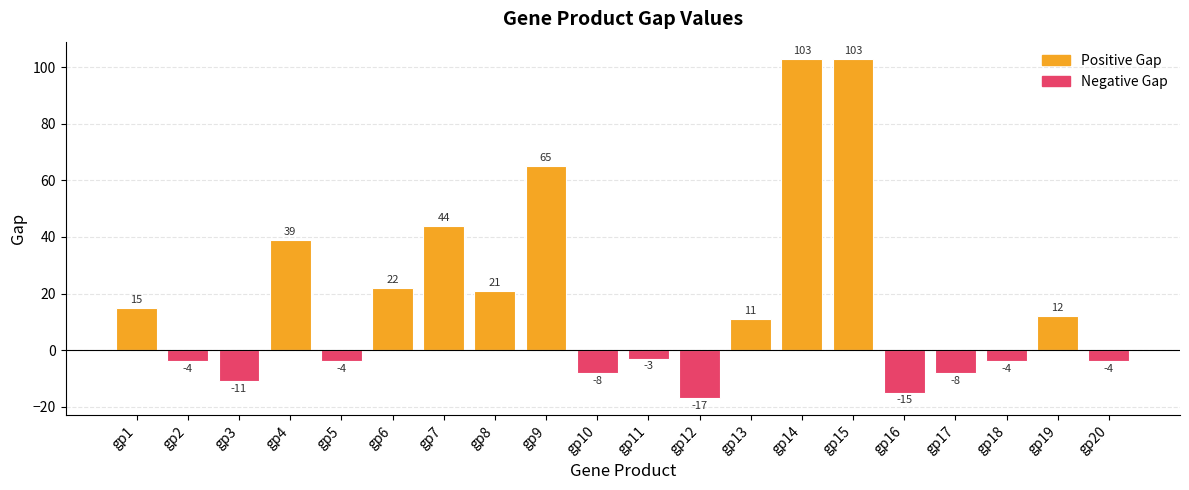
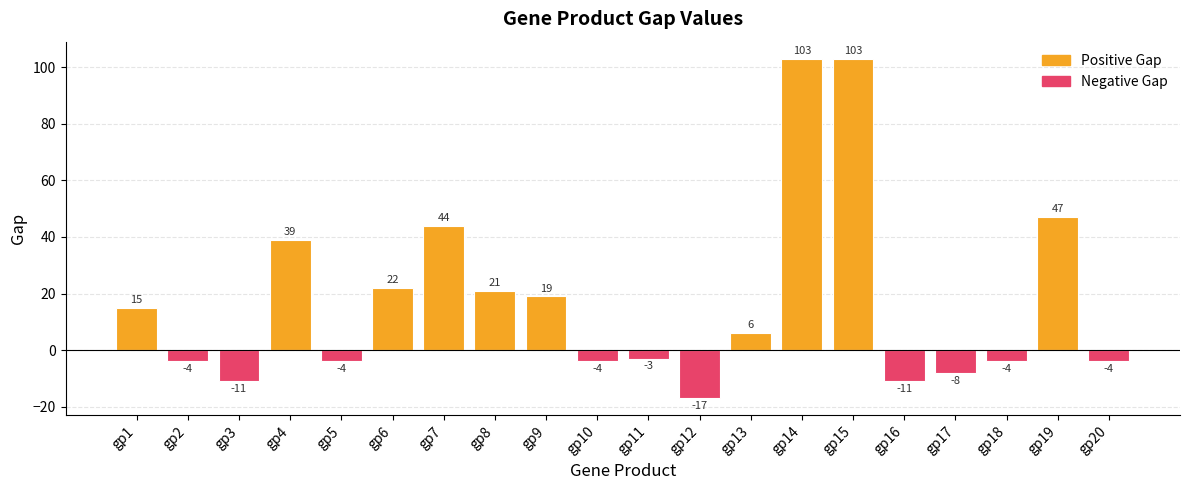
gp9: 65 -> 19
gp10: -8 -> -4
gp13: 11 -> 6
gp16: -15 -> -11
gp19: 12 -> 47
